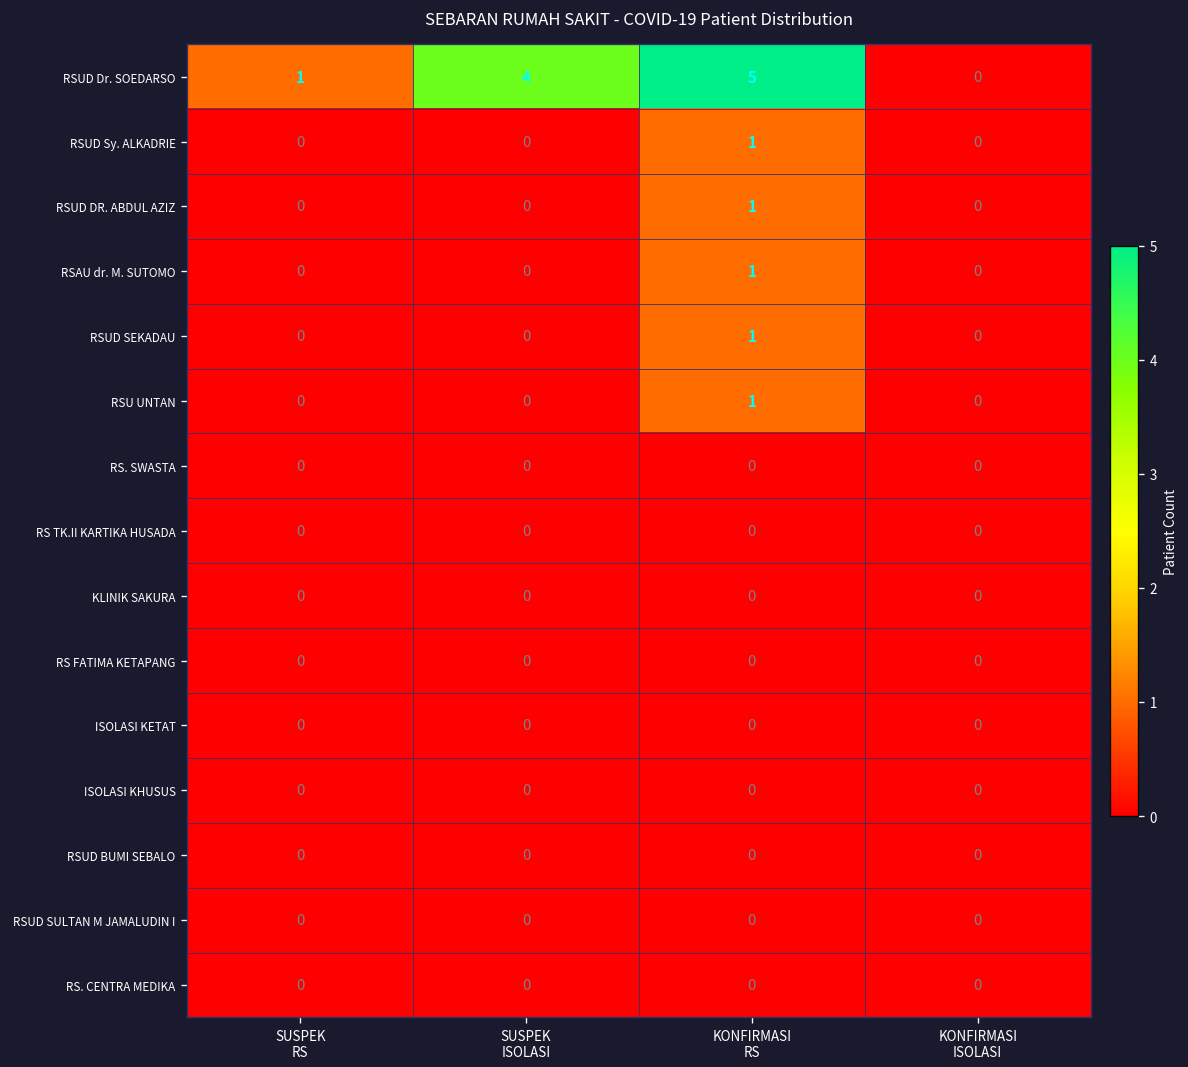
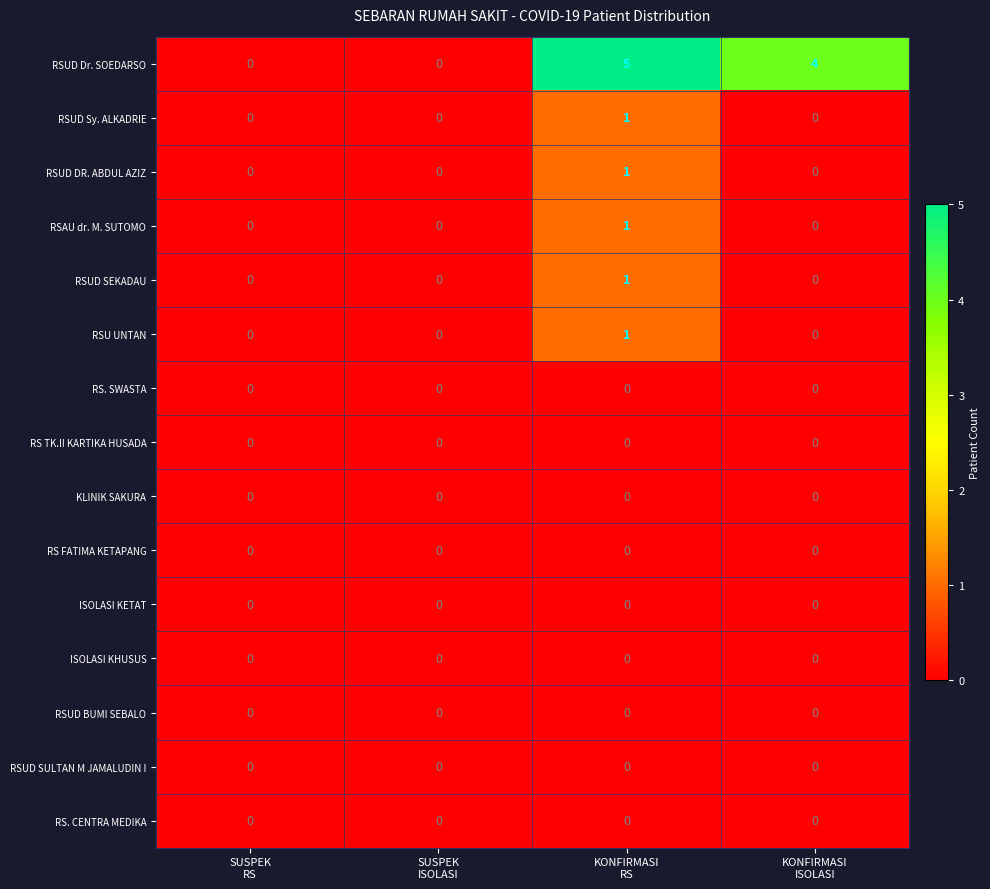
RSUD Dr. SOEDARSO, SUSPEK RS: 1 -> 0
RSUD Dr. SOEDARSO, SUSPEK ISOLASI: 4 -> 0
RSUD Dr. SOEDARSO, KONFIRMASI ISOLASI: 0 -> 4
